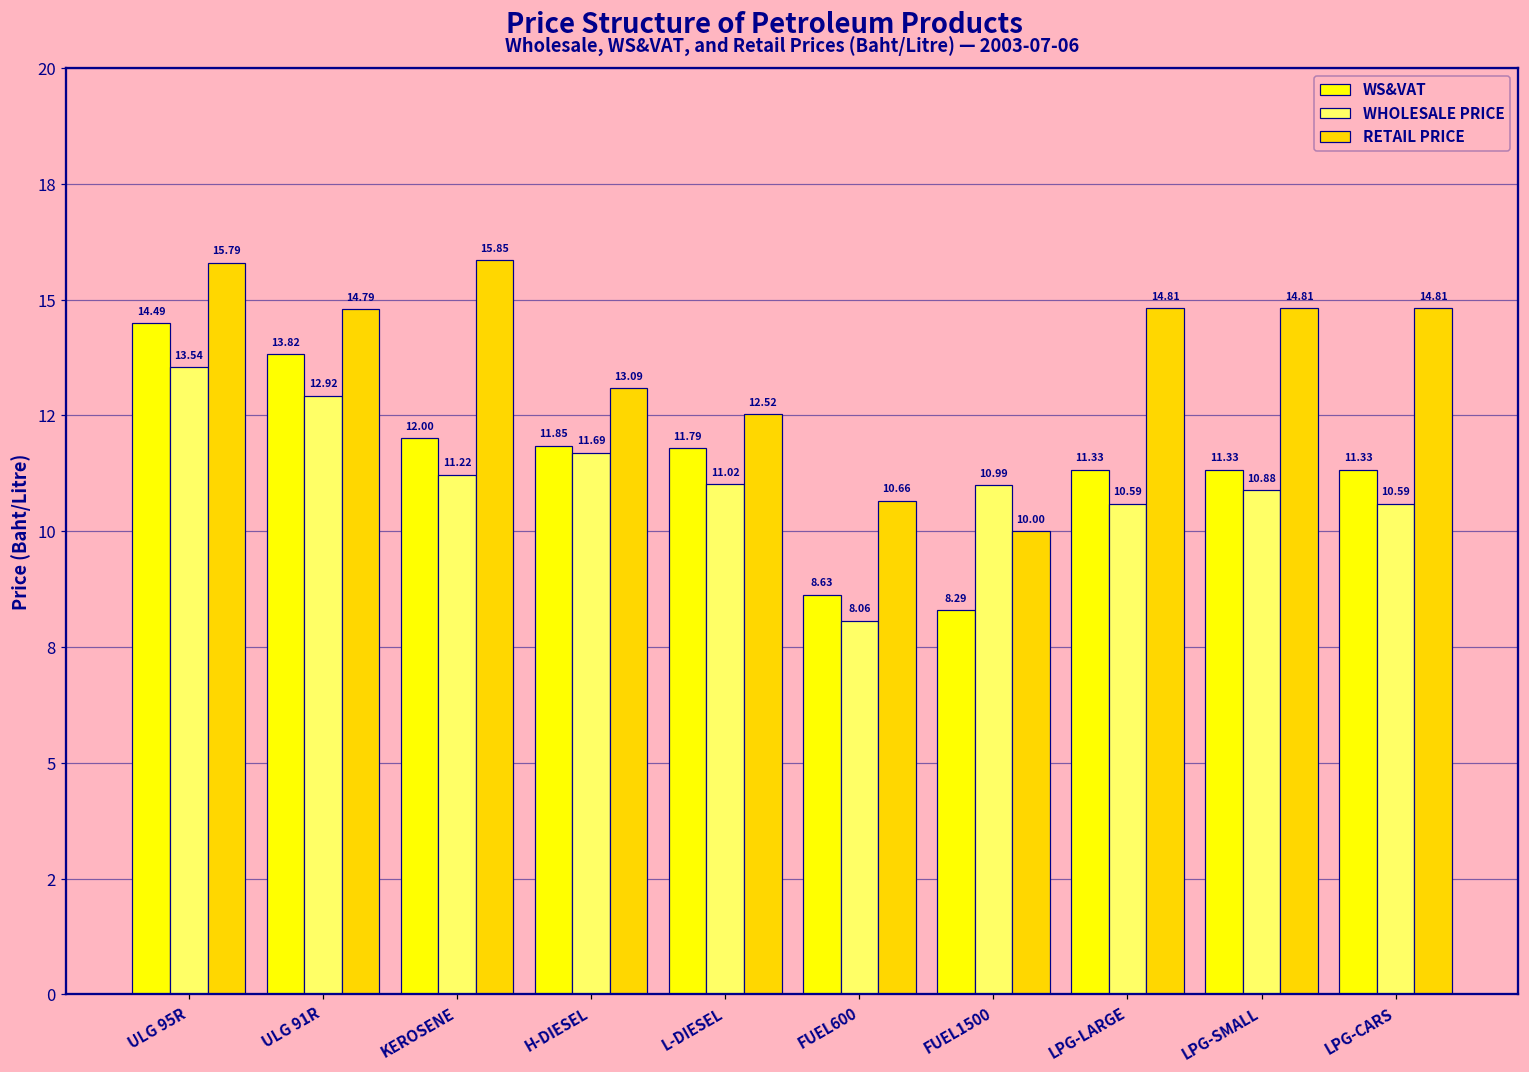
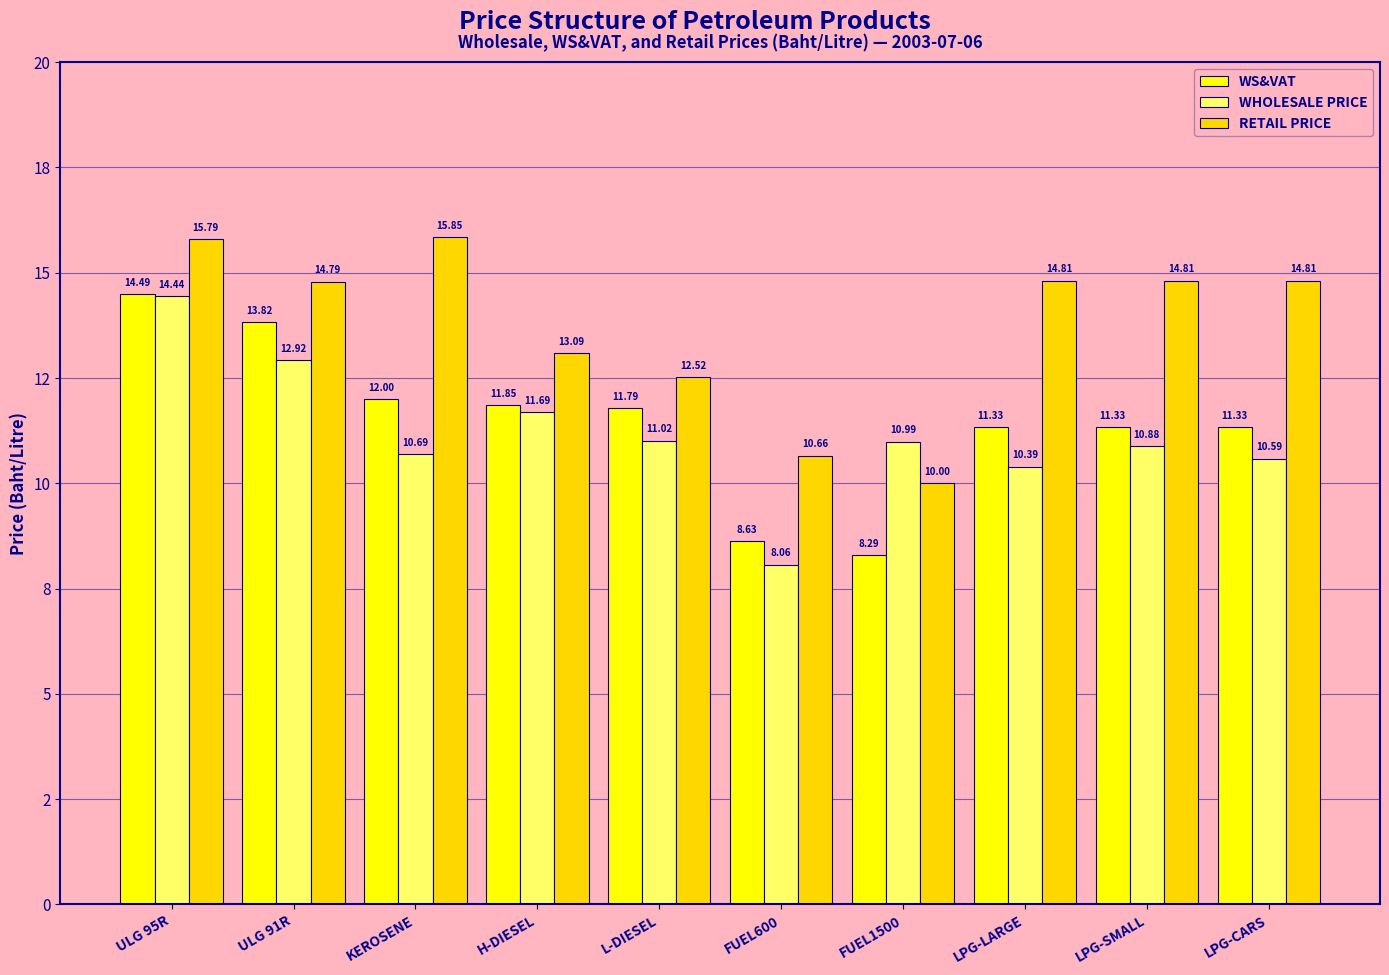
WHOLESALE PRICE, ULG 95R: 13.54 -> 14.44
WHOLESALE PRICE, KEROSENE: 11.22 -> 10.69
WHOLESALE PRICE, LPG-LARGE: 10.59 -> 10.39
